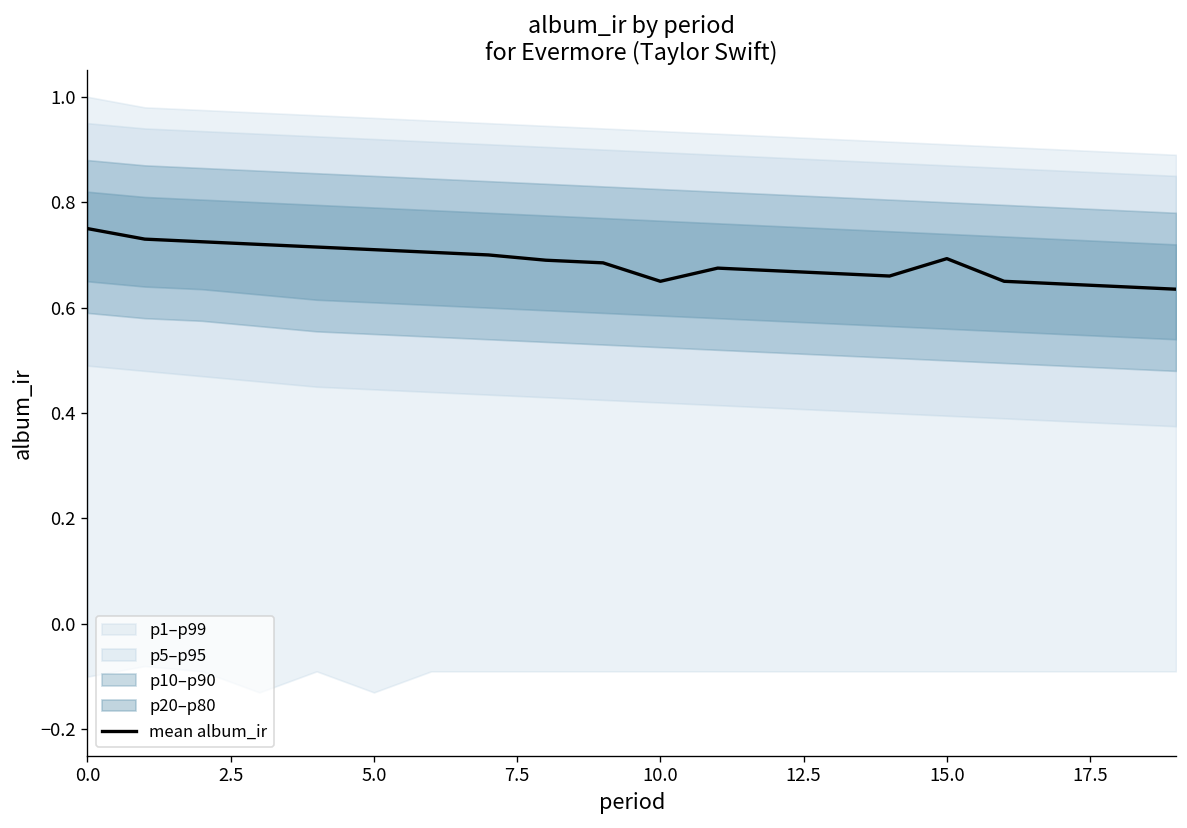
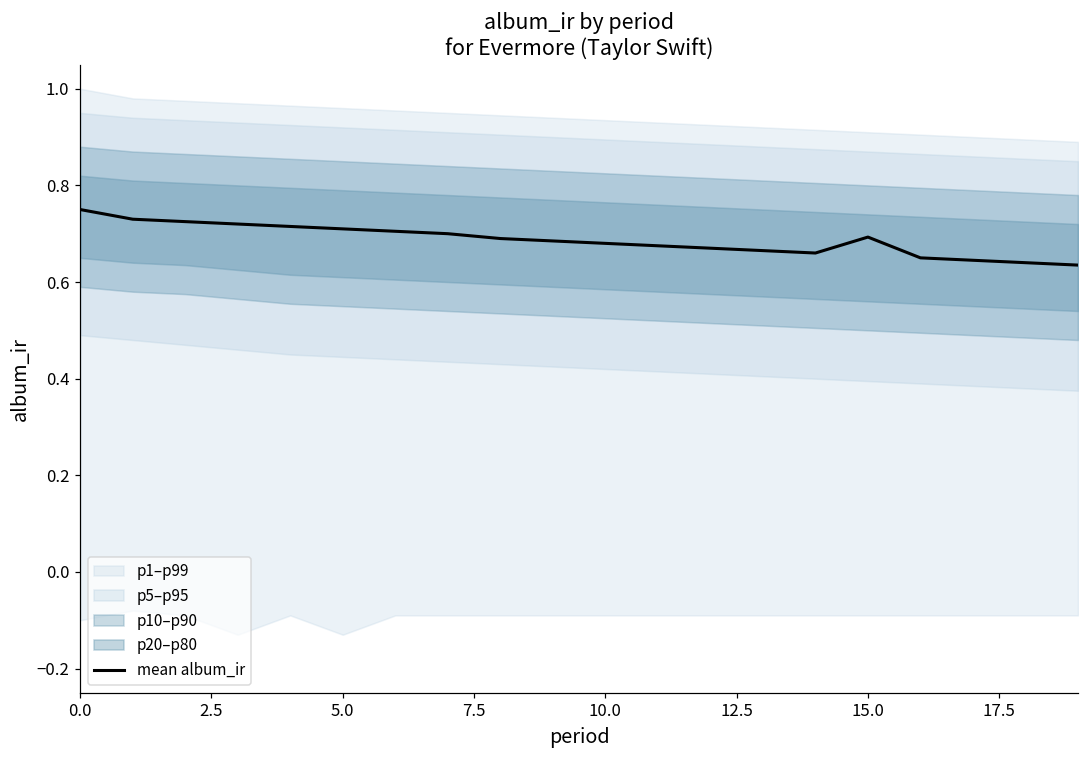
mean album_ir, 10.0: 0.65 -> 0.68
